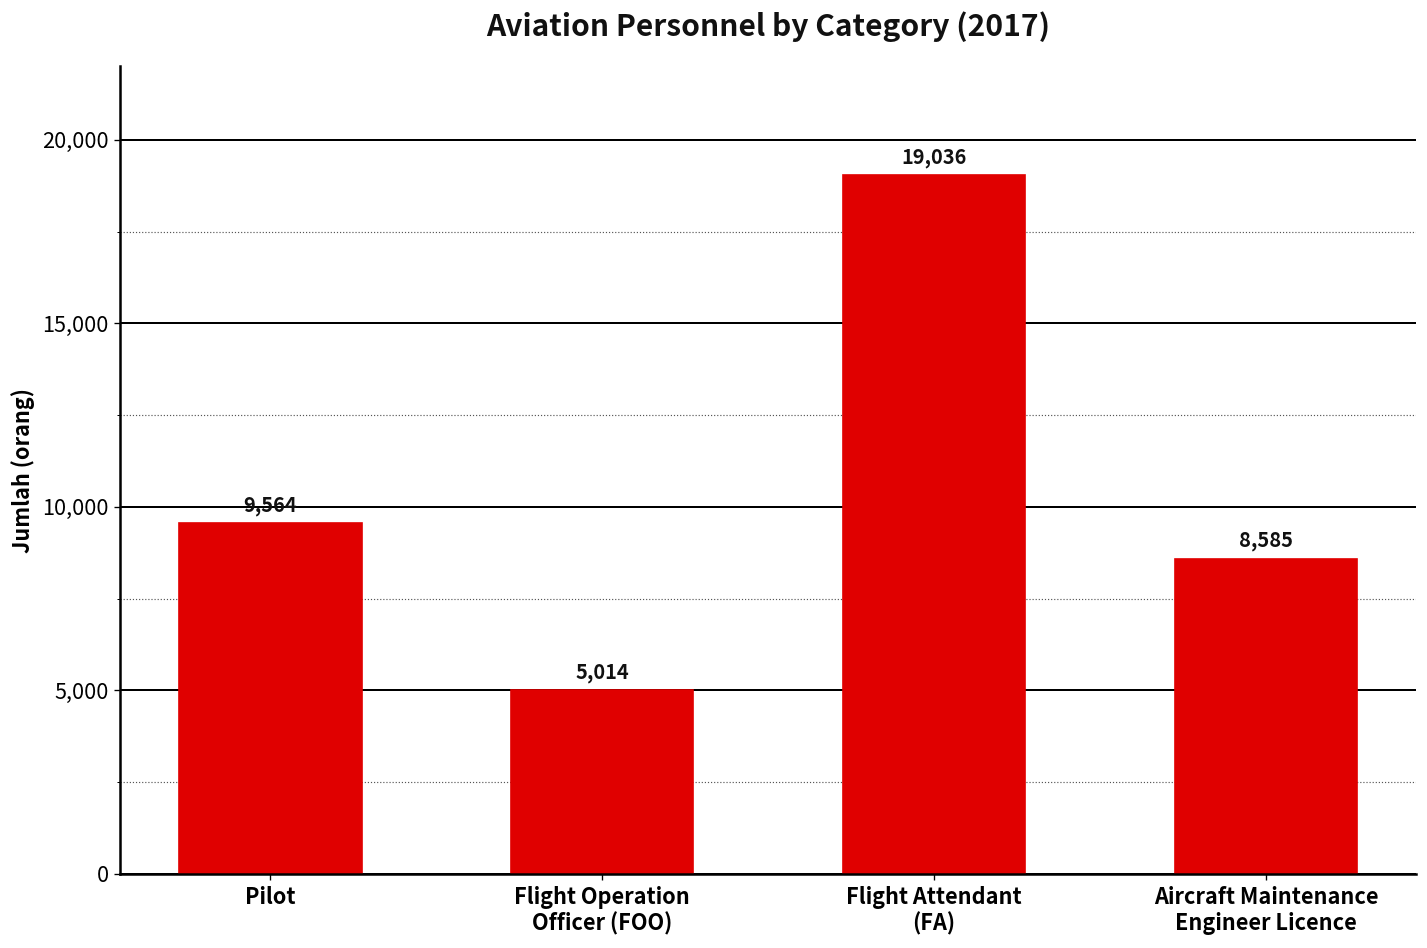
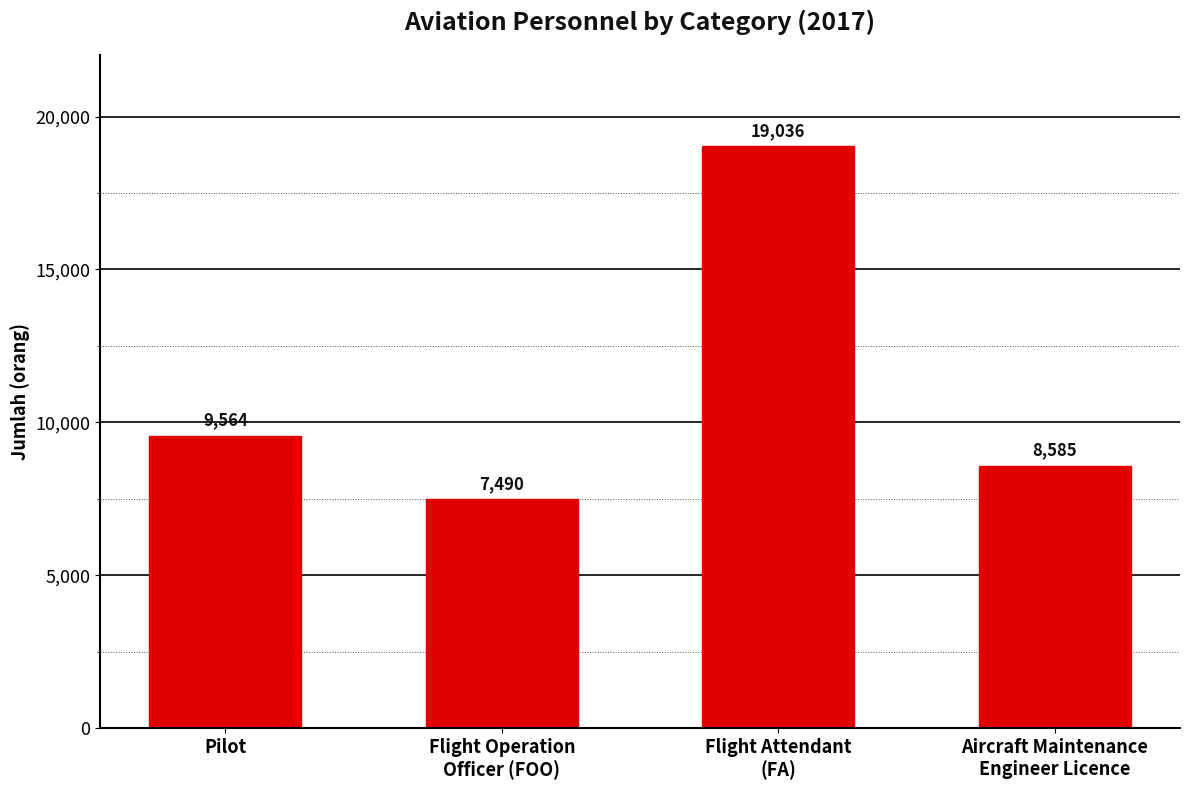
Flight Operation Officer (FOO): 5,014 -> 7,490
